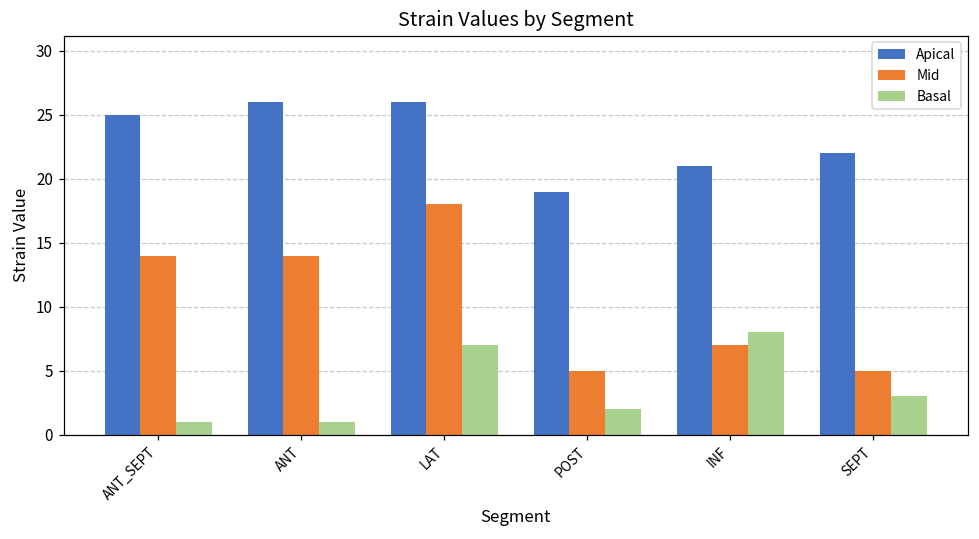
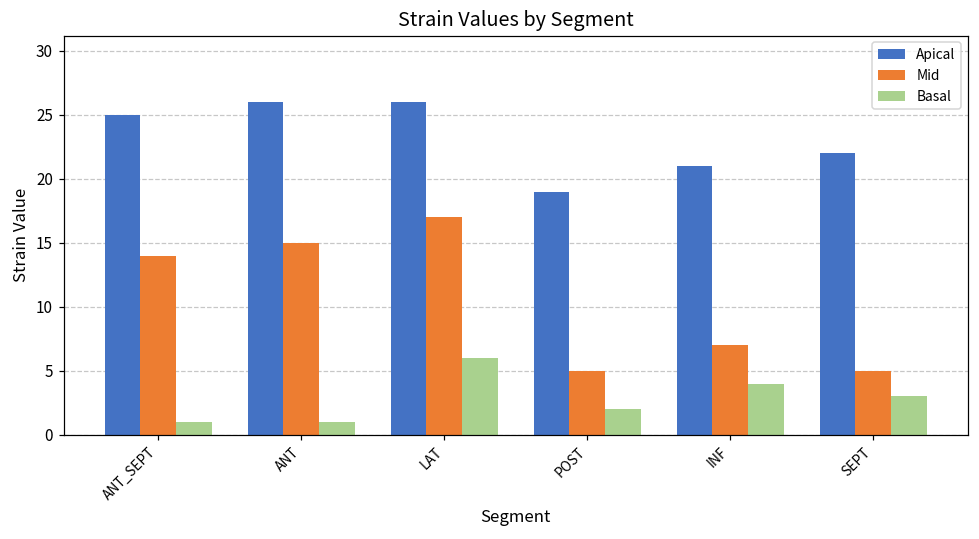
Mid, ANT: 14 -> 15
Mid, LAT: 18 -> 17
Basal, LAT: 7 -> 6
Basal, INF: 8 -> 4
